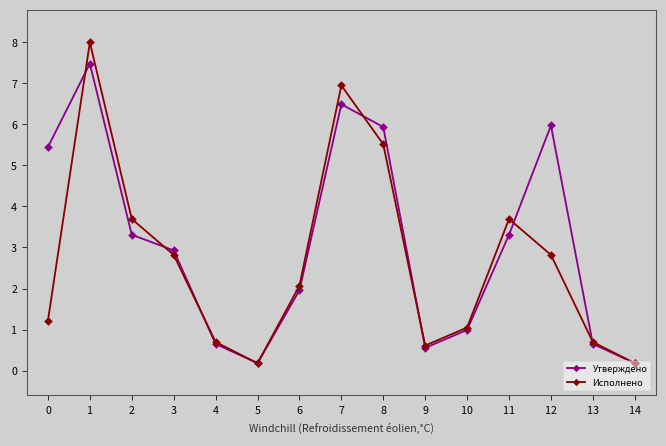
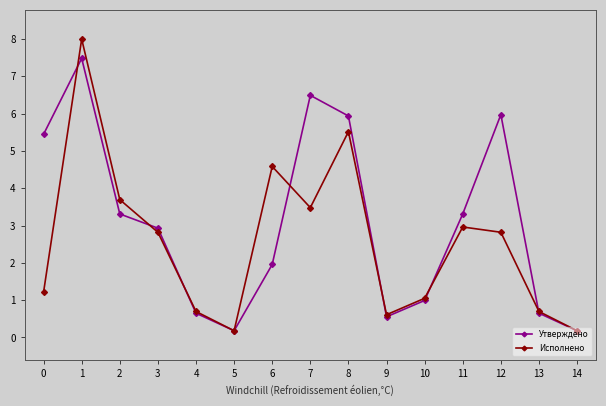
Исполнено, 6: 2.1 -> 4.6
Исполнено, 7: 6.9 -> 3.5
Исполнено, 11: 3.7 -> 3.0
